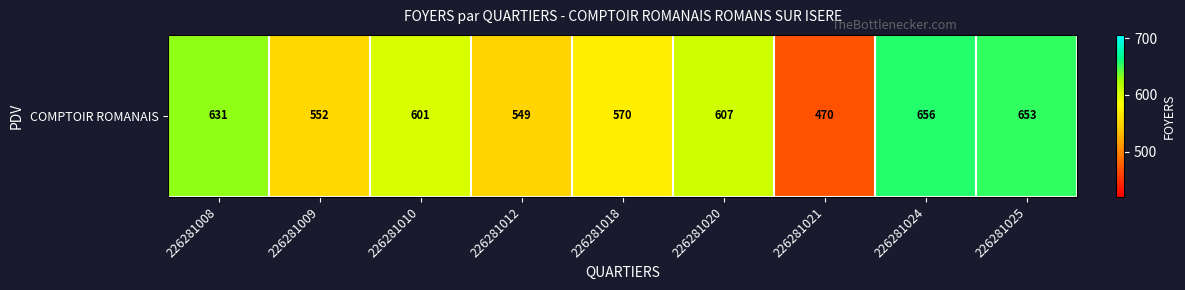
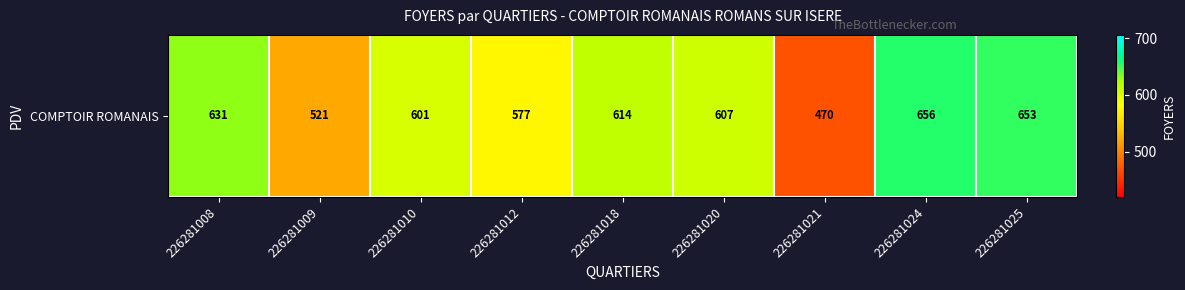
COMPTOIR ROMANAIS, 226281009: 552 -> 521
COMPTOIR ROMANAIS, 226281012: 549 -> 577
COMPTOIR ROMANAIS, 226281018: 570 -> 614
